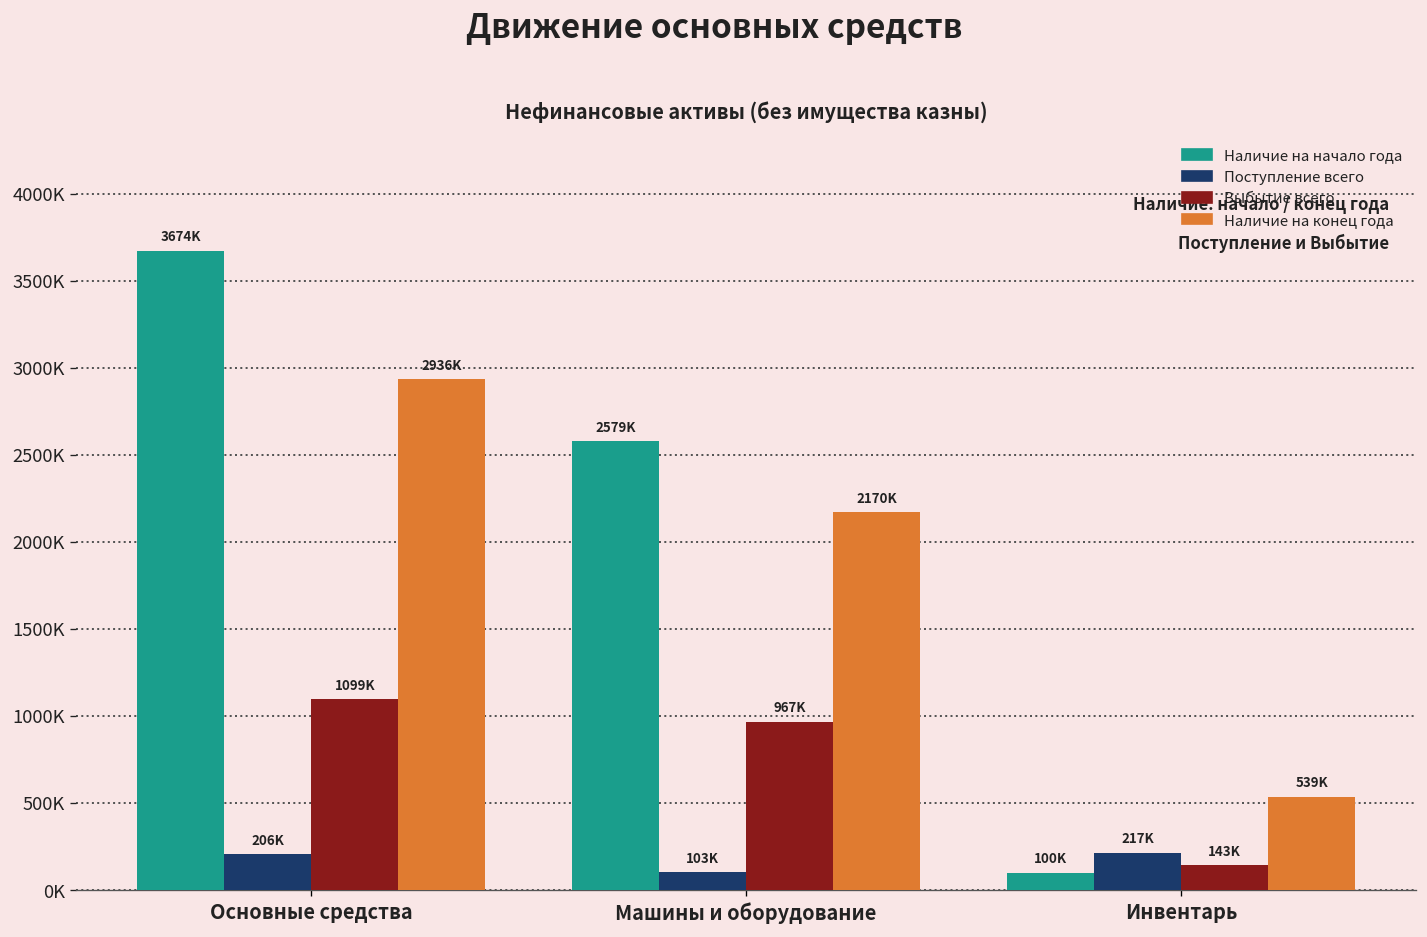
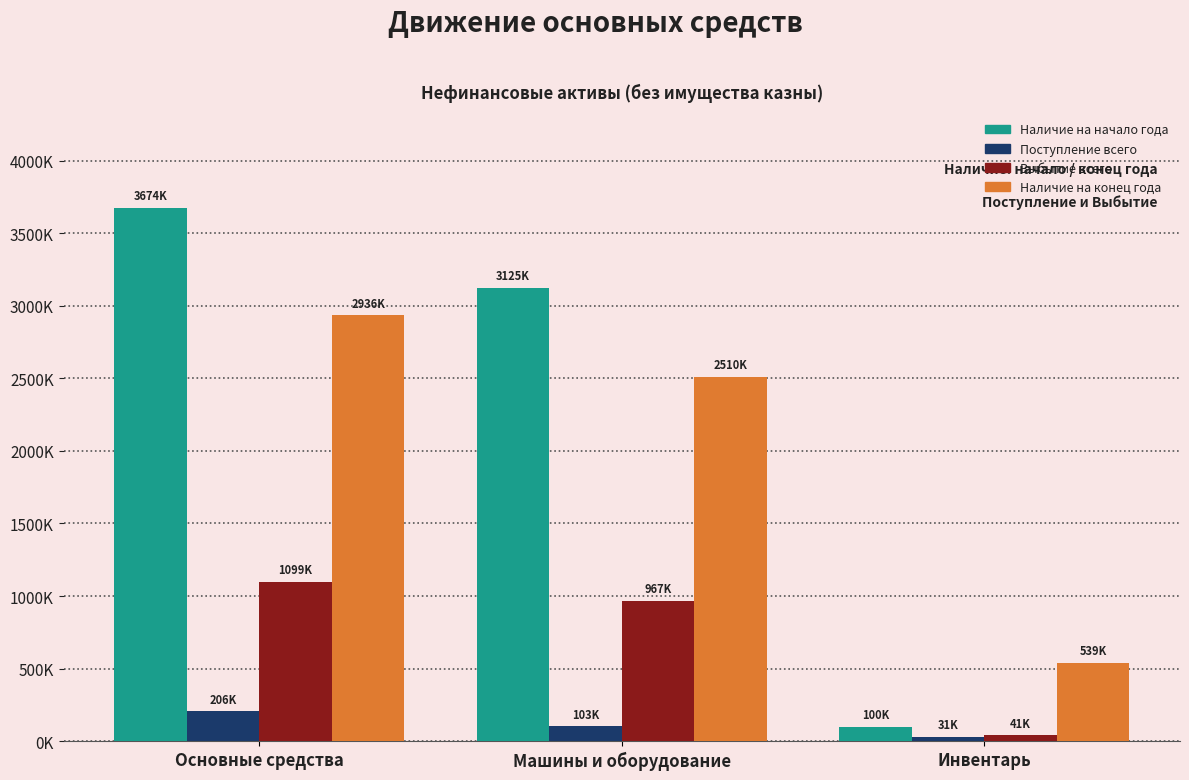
Наличие на начало года, Машины и оборудование: 2579K -> 3125K
Наличие на конец года, Машины и оборудование: 2170K -> 2510K
Поступление всего, Инвентарь: 217K -> 31K
Выбытие всего, Инвентарь: 143K -> 41K
